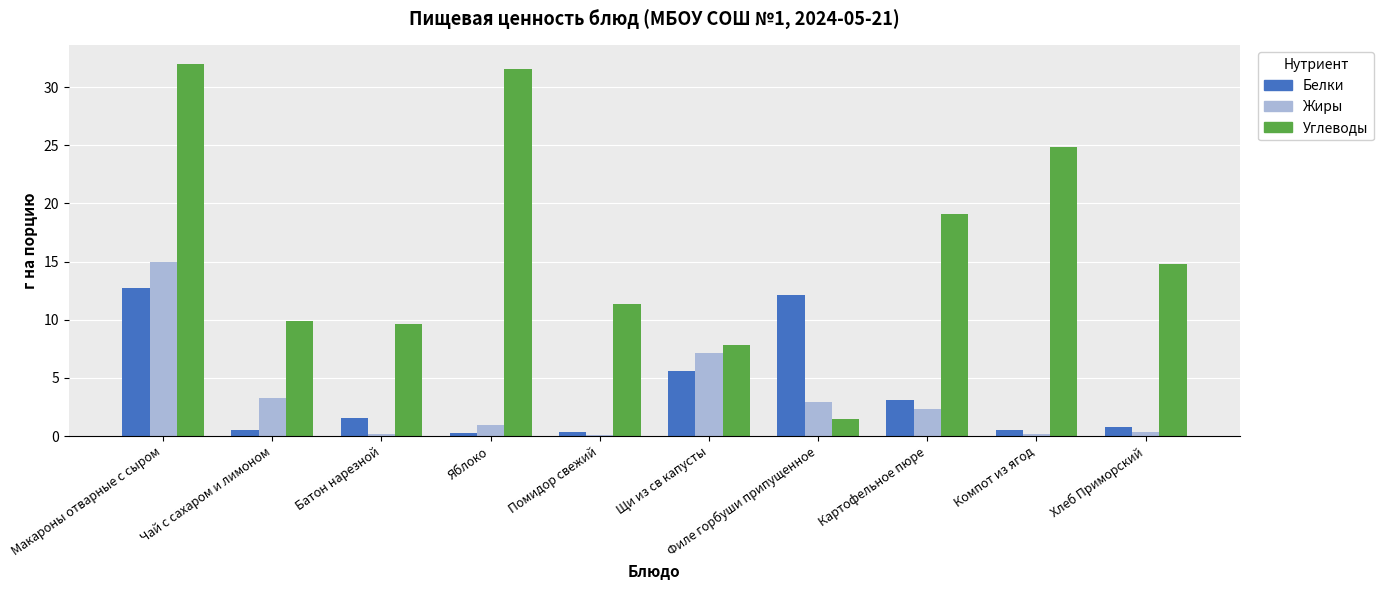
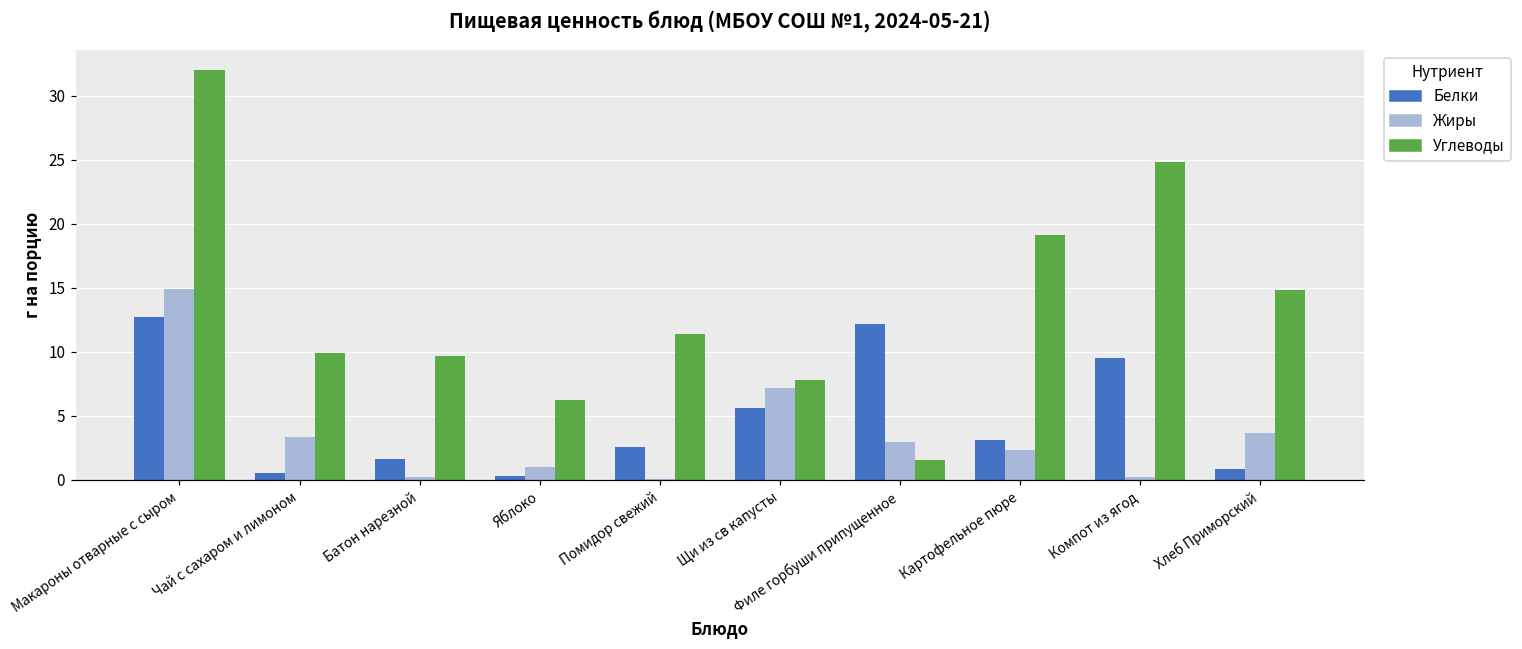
Углеводы, Яблоко: 31.6 -> 6.3
Белки, Помидор свежий: 0.4 -> 2.6
Белки, Компот из ягод: 0.5 -> 9.5
Жиры, Хлеб Приморский: 0.3 -> 3.6
